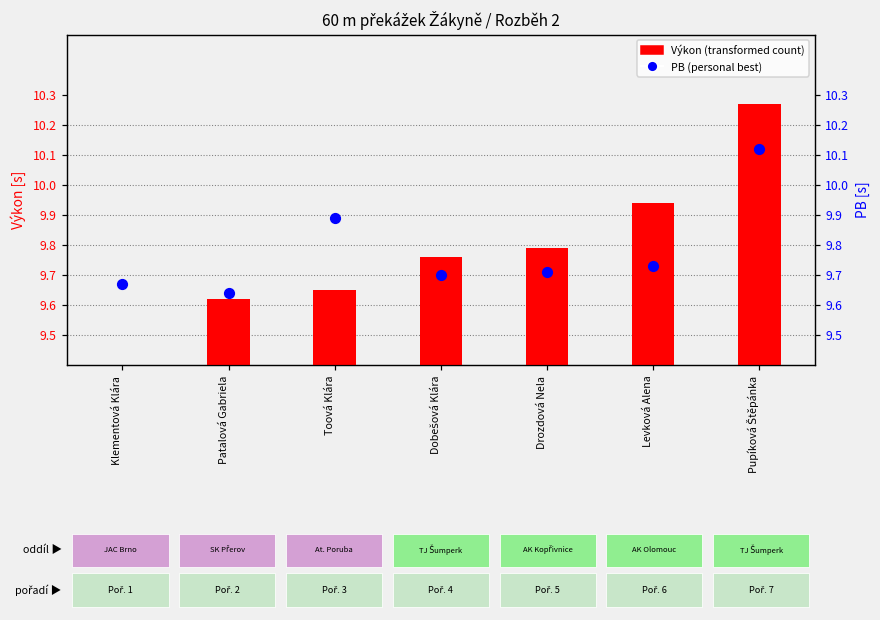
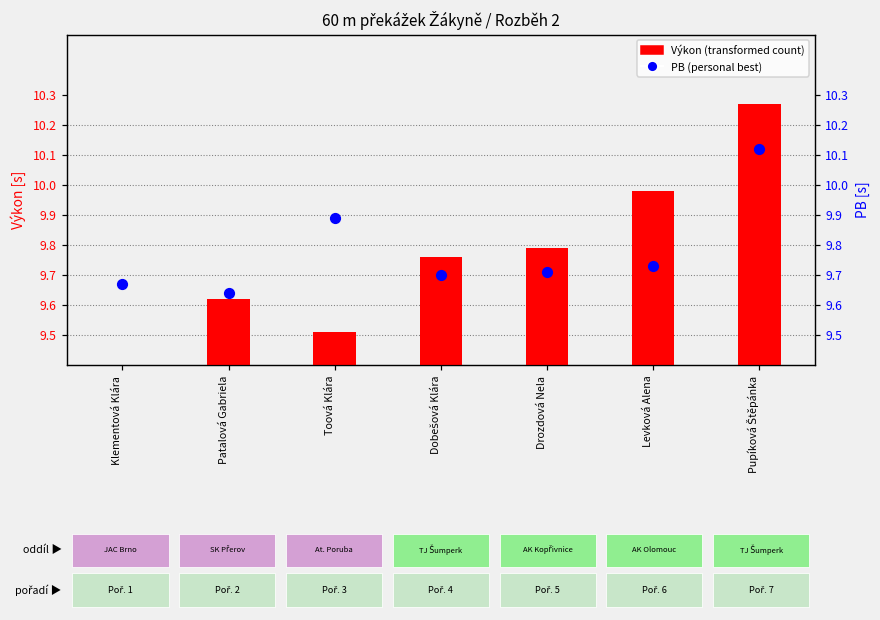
Výkon (transformed count), Toová Klára: 9.65 -> 9.51
Výkon (transformed count), Levková Alena: 9.94 -> 9.98
